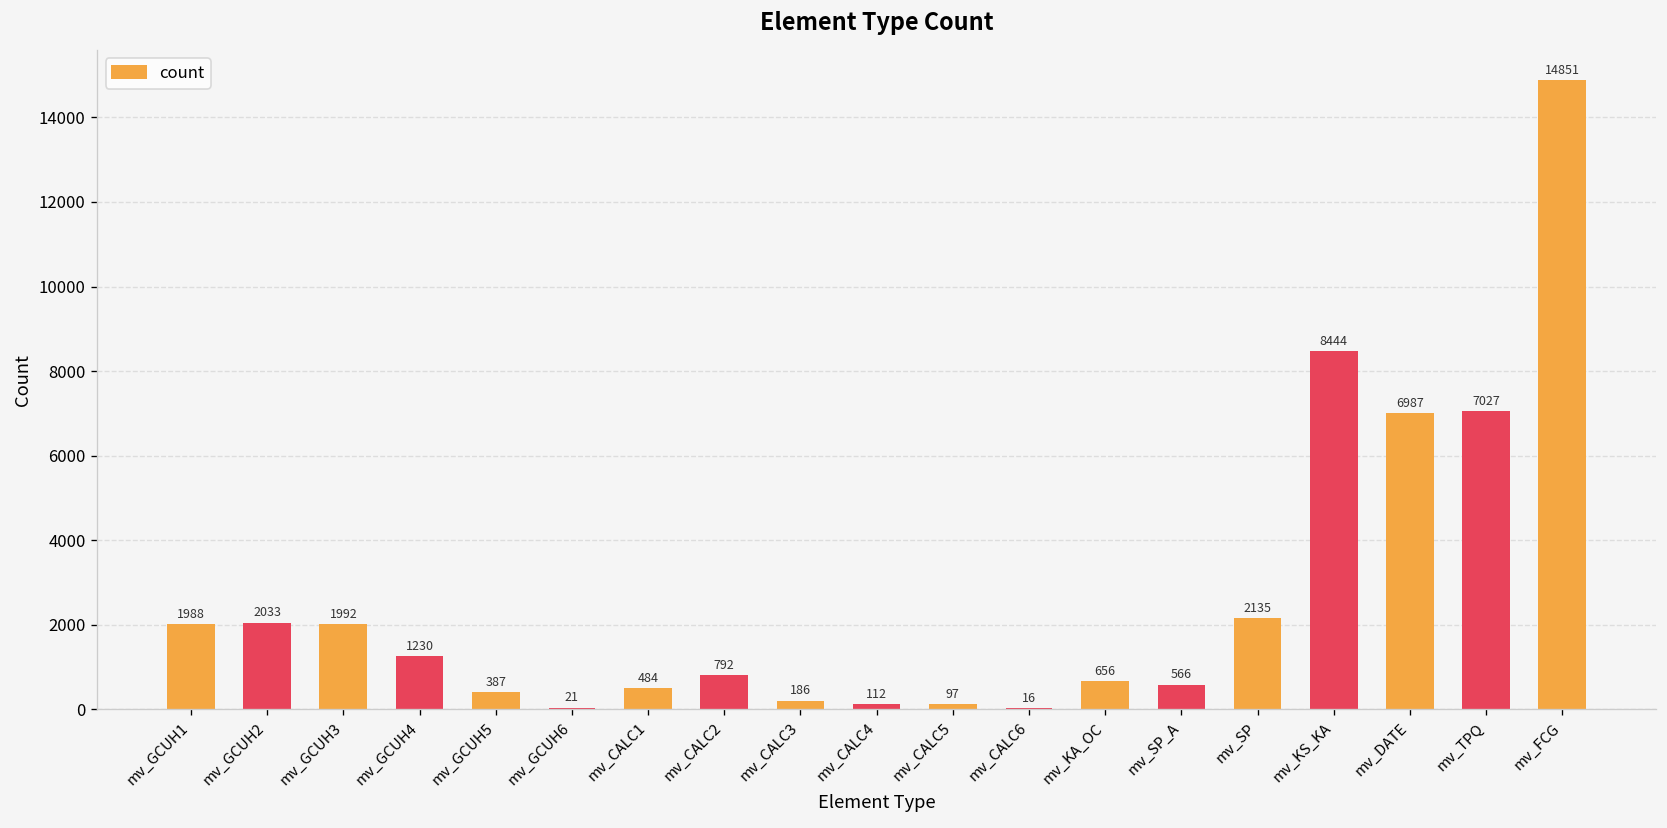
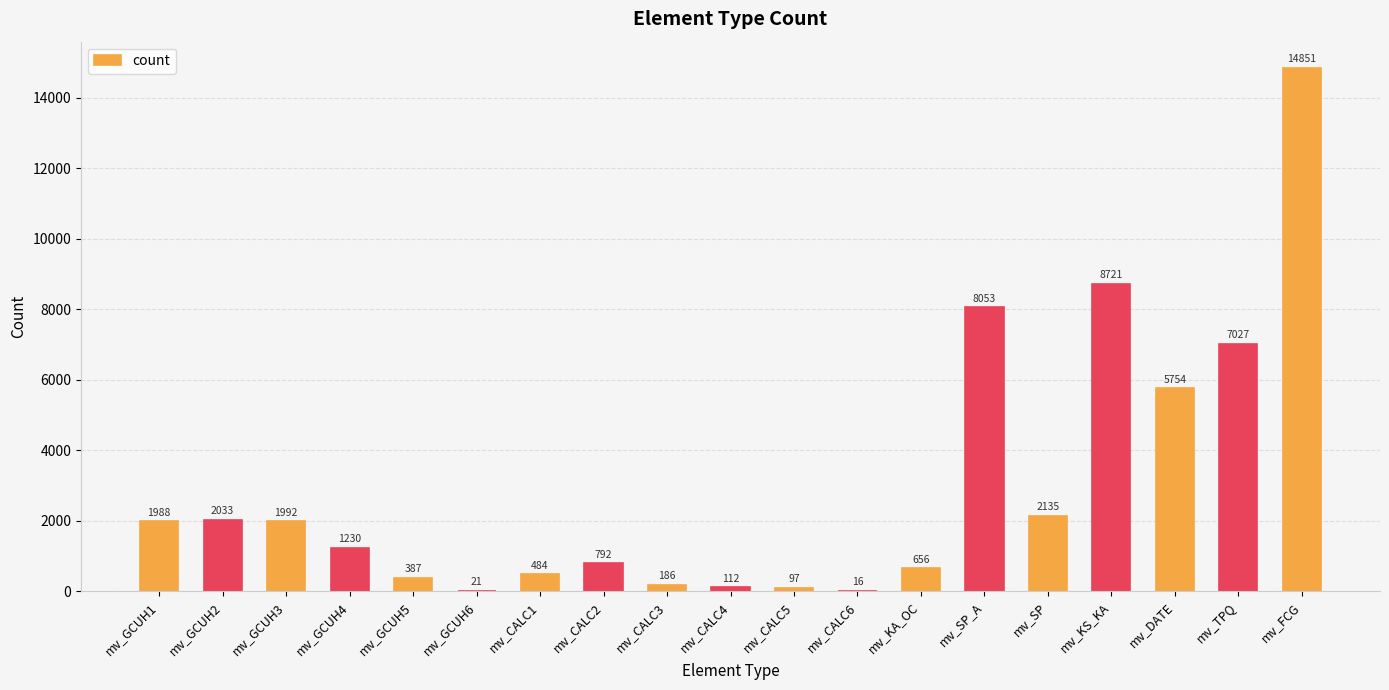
mv_SP_A: 566 -> 8053
mv_KS_KA: 8444 -> 8721
mv_DATE: 6987 -> 5754
